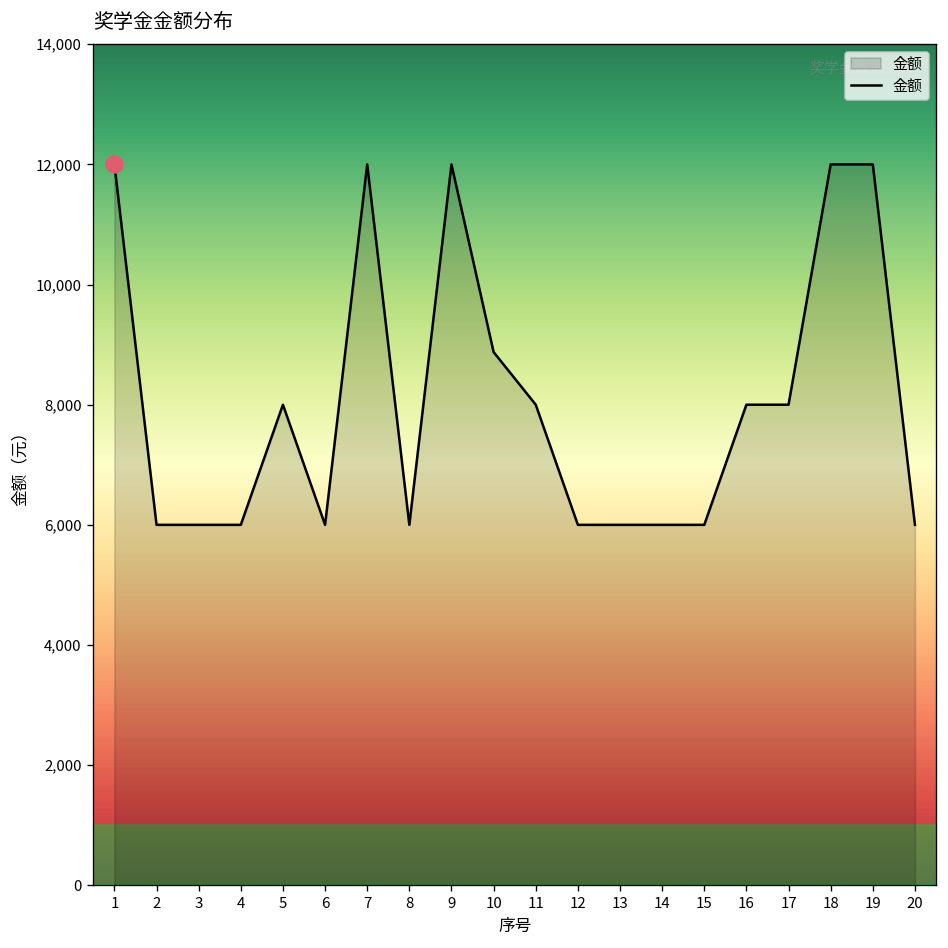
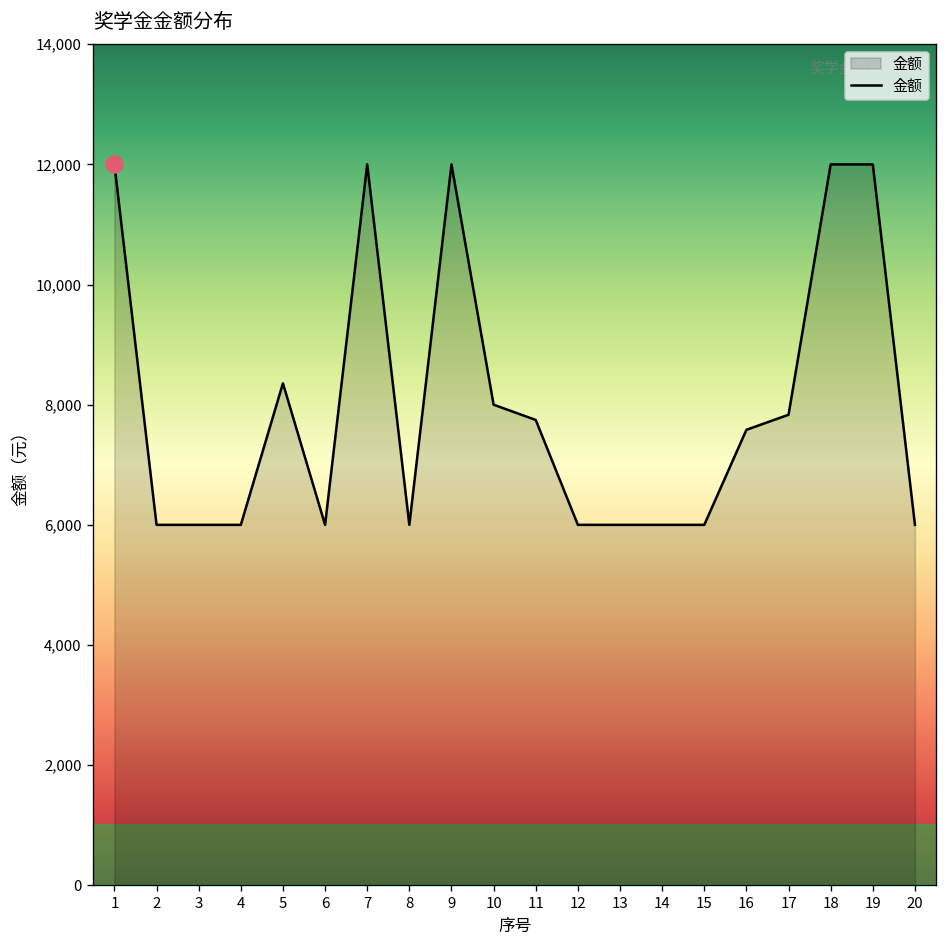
金额, 5: 8,000 -> 8,400
金额, 10: 8,900 -> 8,000
金额, 11: 8,000 -> 7,700
金额, 16: 8,000 -> 7,600
金额, 17: 8,000 -> 7,800
